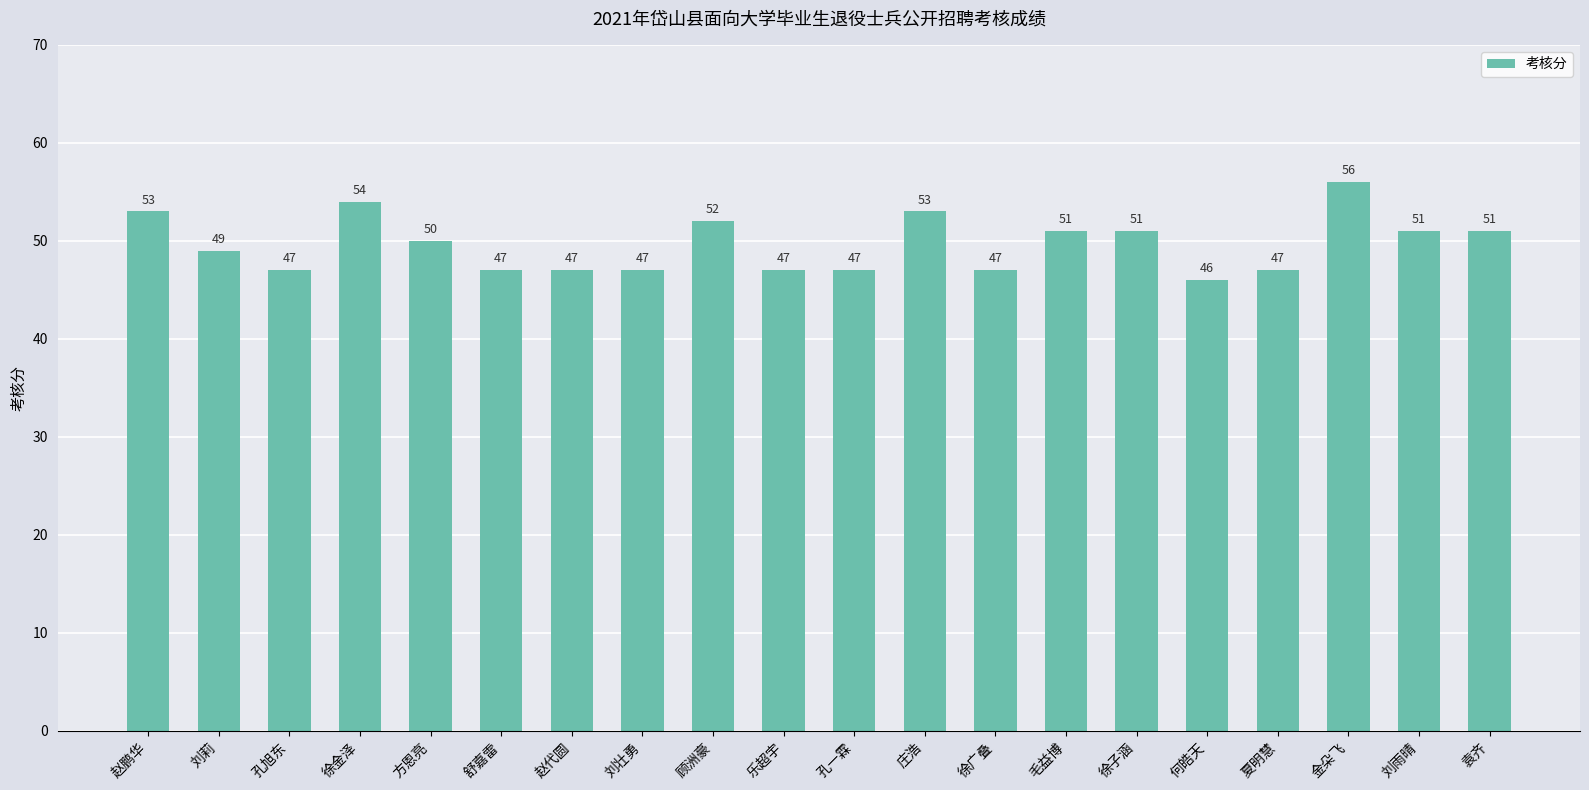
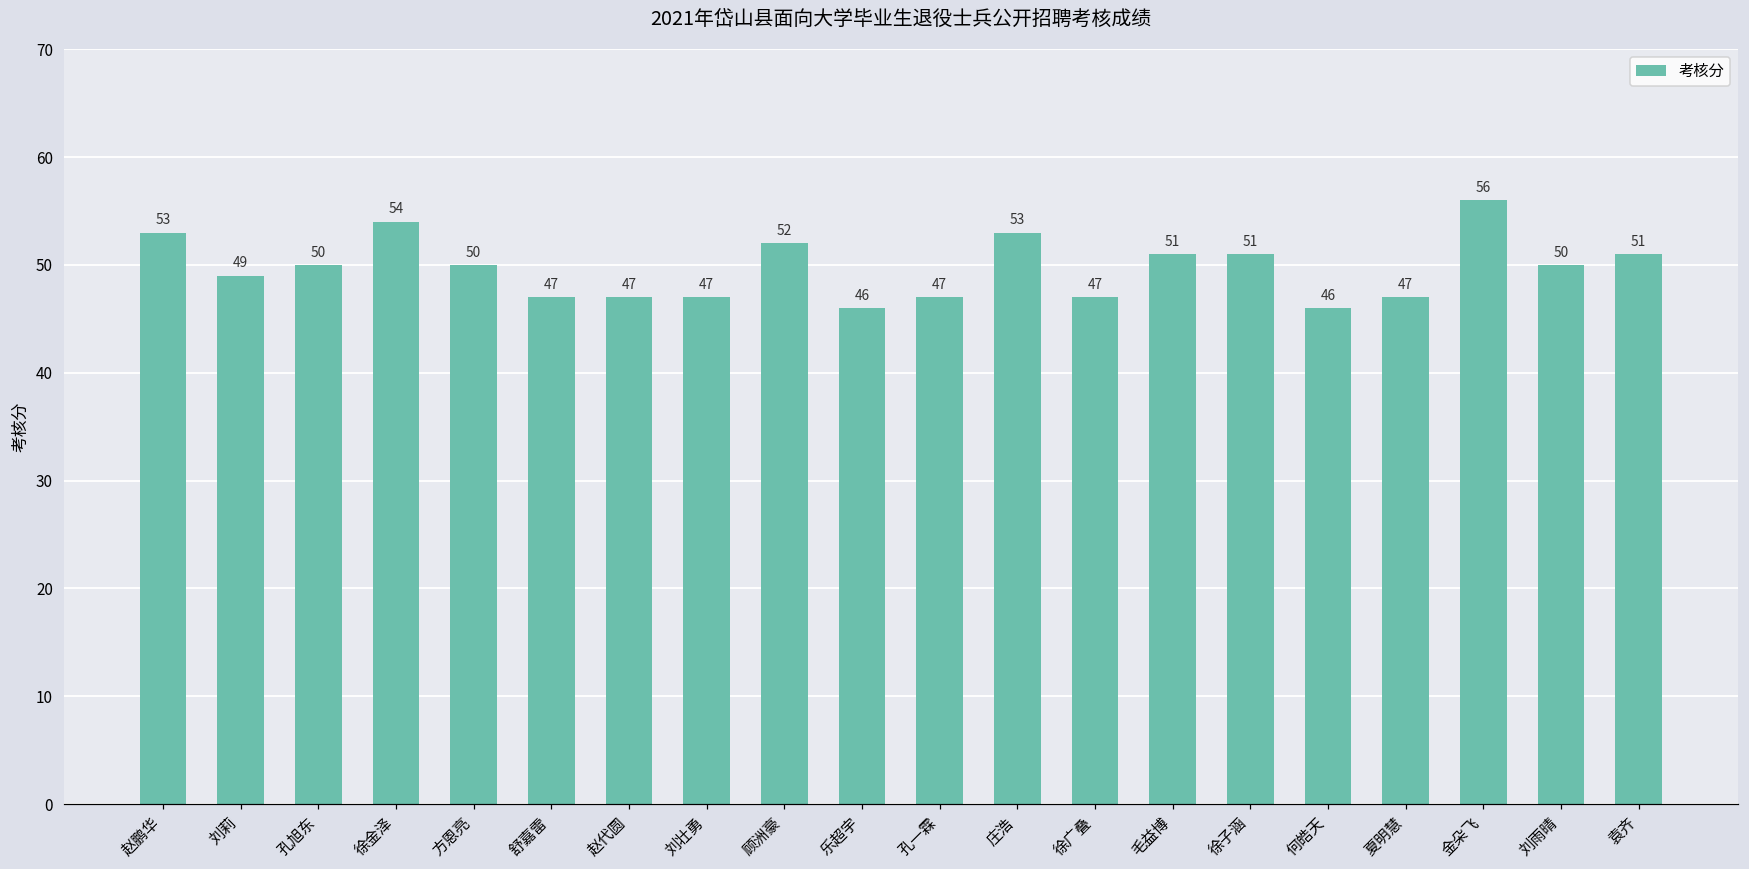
孔旭东: 47 -> 50
乐超宇: 47 -> 46
刘雨晴: 51 -> 50
